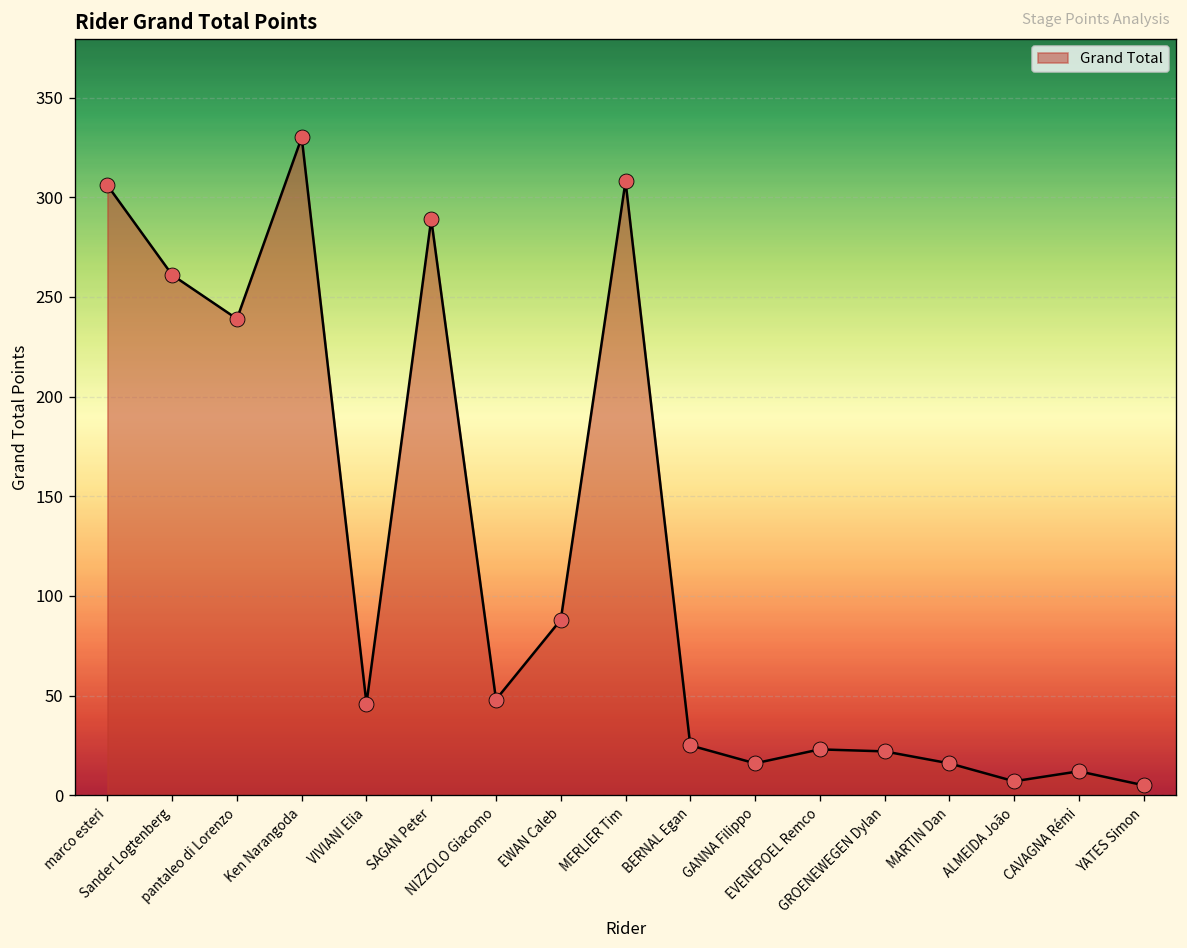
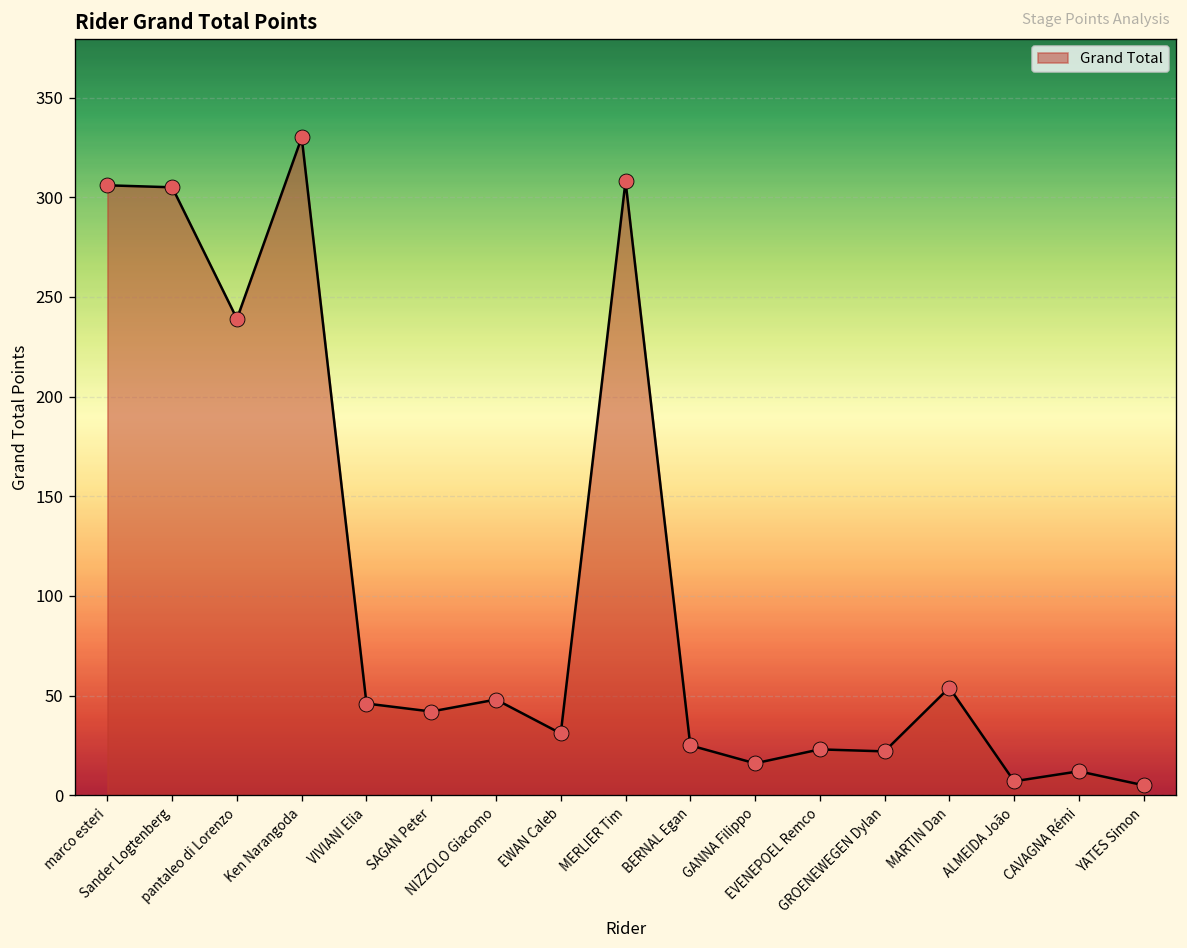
Sander Logtenberg: 261 -> 305
SAGAN Peter: 289 -> 42
EWAN Caleb: 88 -> 31
MARTIN Dan: 16 -> 54
